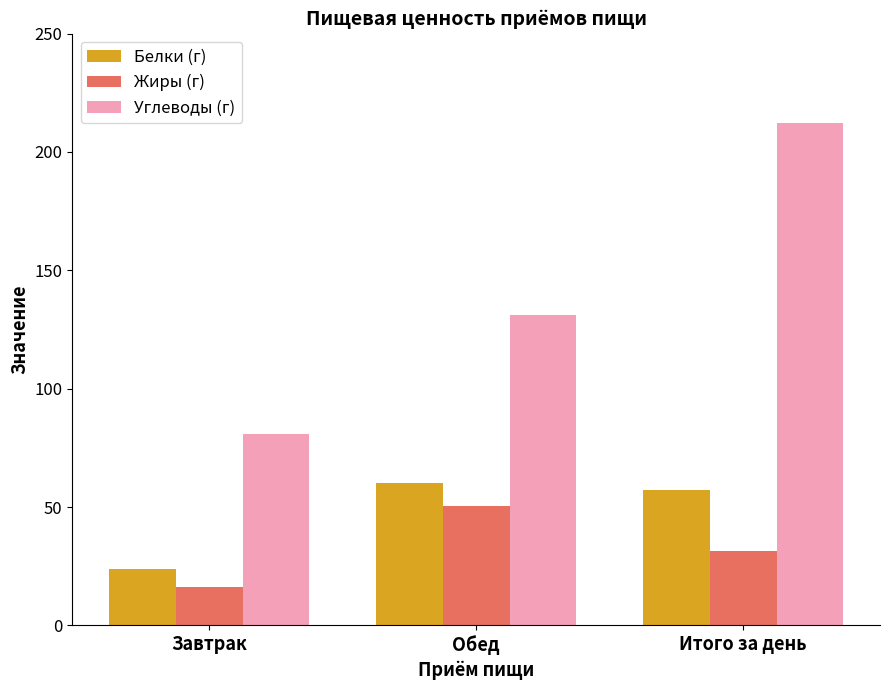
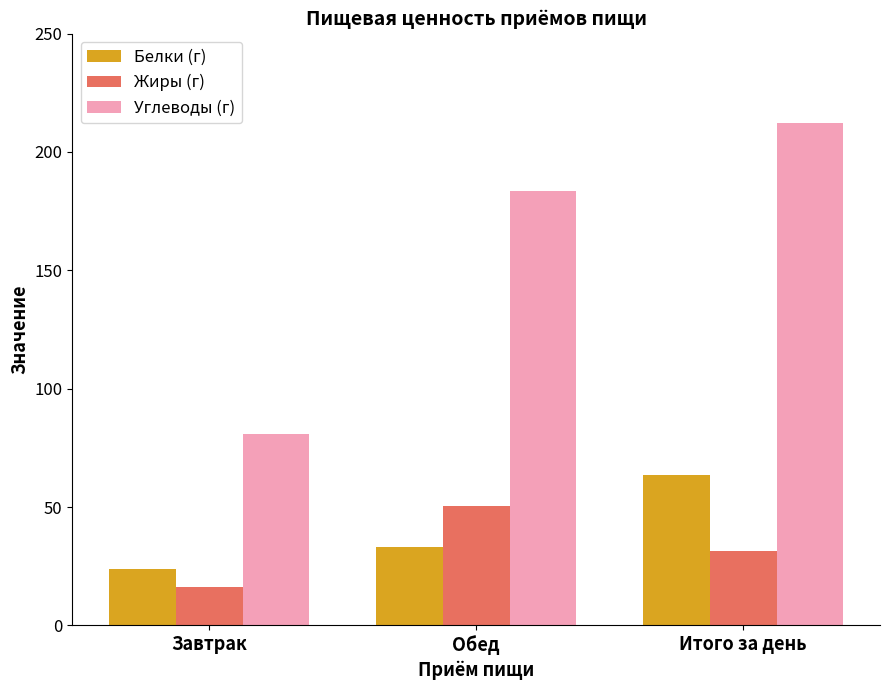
Белки (г), Обед: 60 -> 33
Углеводы (г), Обед: 131 -> 183
Белки (г), Итого за день: 57 -> 64
